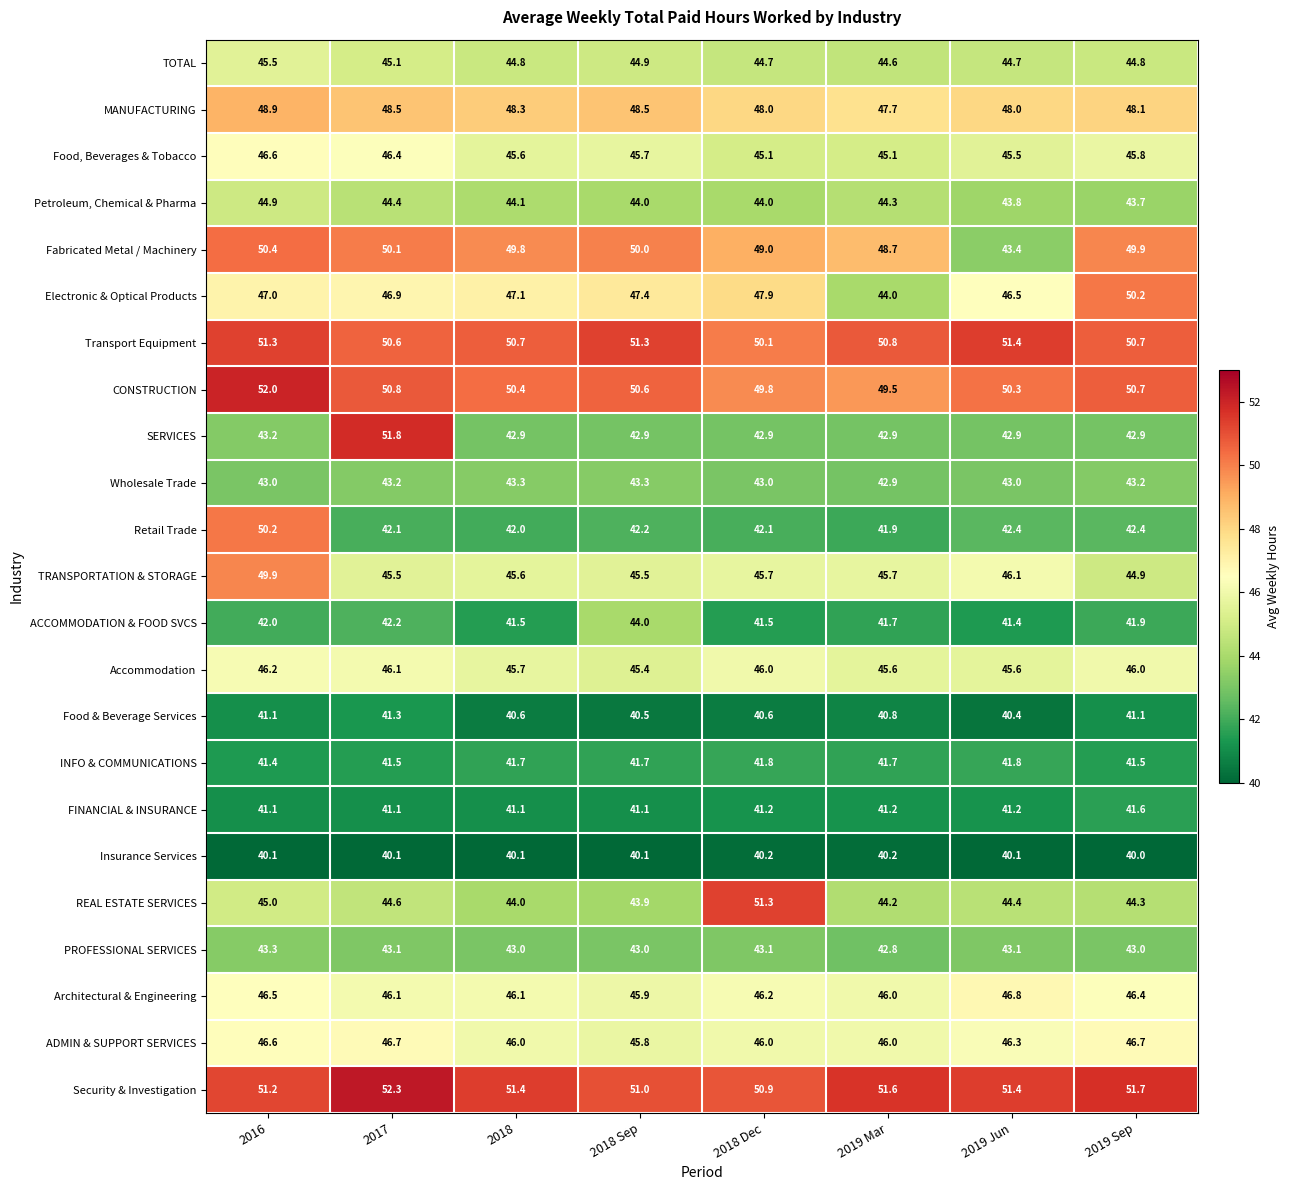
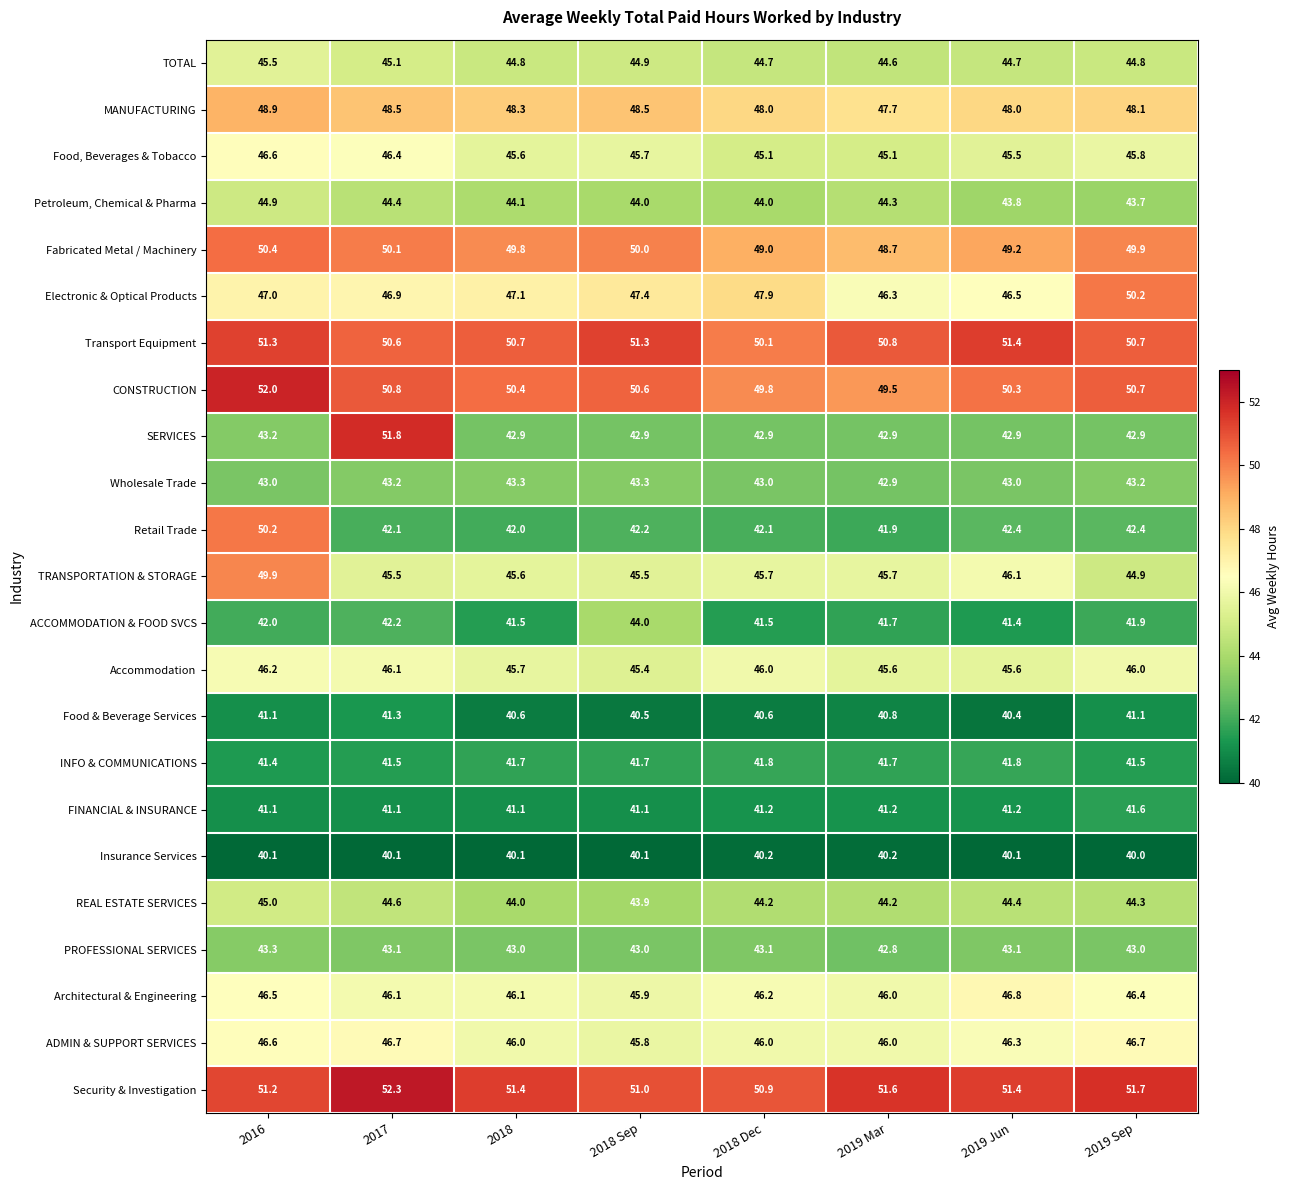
Fabricated Metal / Machinery, 2019 Jun: 43.4 -> 49.2
Electronic & Optical Products, 2019 Mar: 44.0 -> 46.3
REAL ESTATE SERVICES, 2018 Dec: 51.3 -> 44.2
